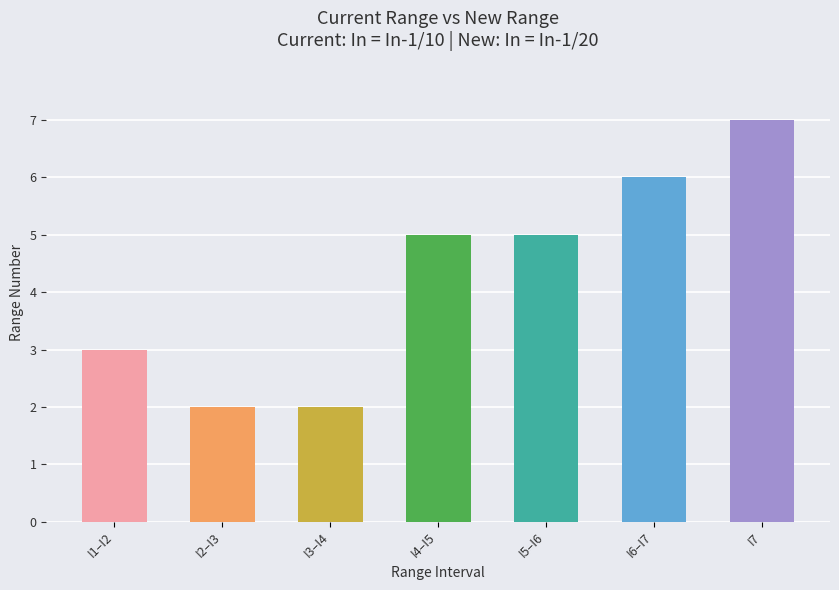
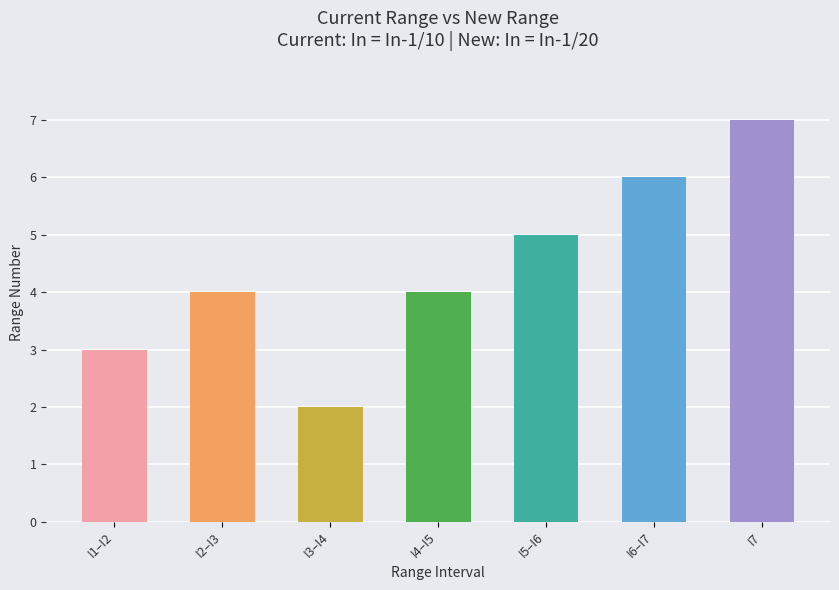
I2–I3: 2 -> 4
I4–I5: 5 -> 4
